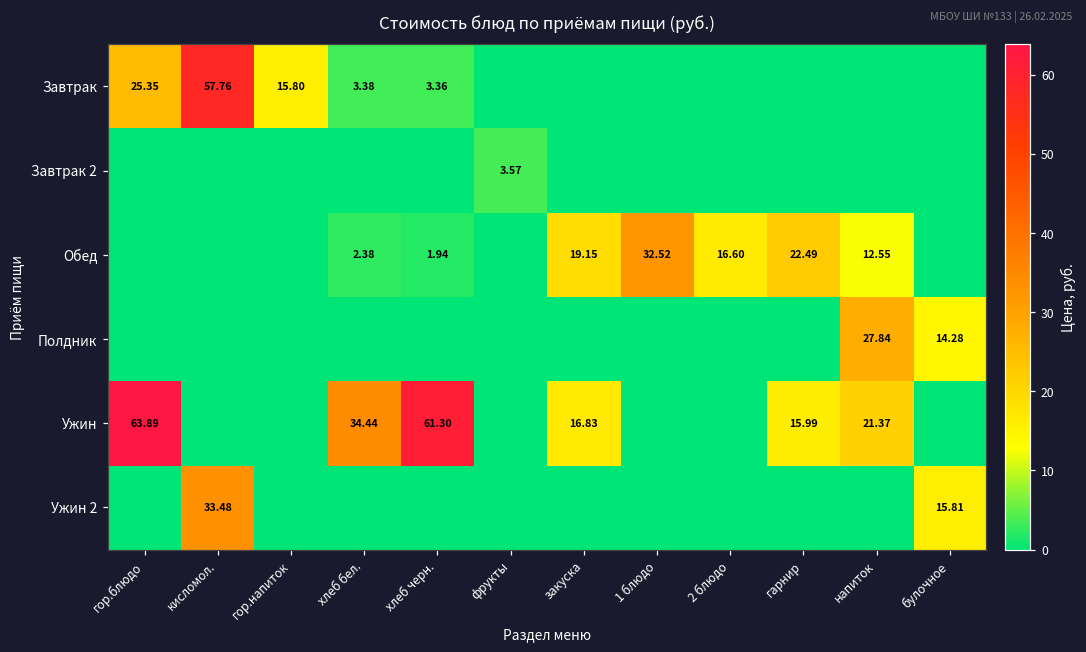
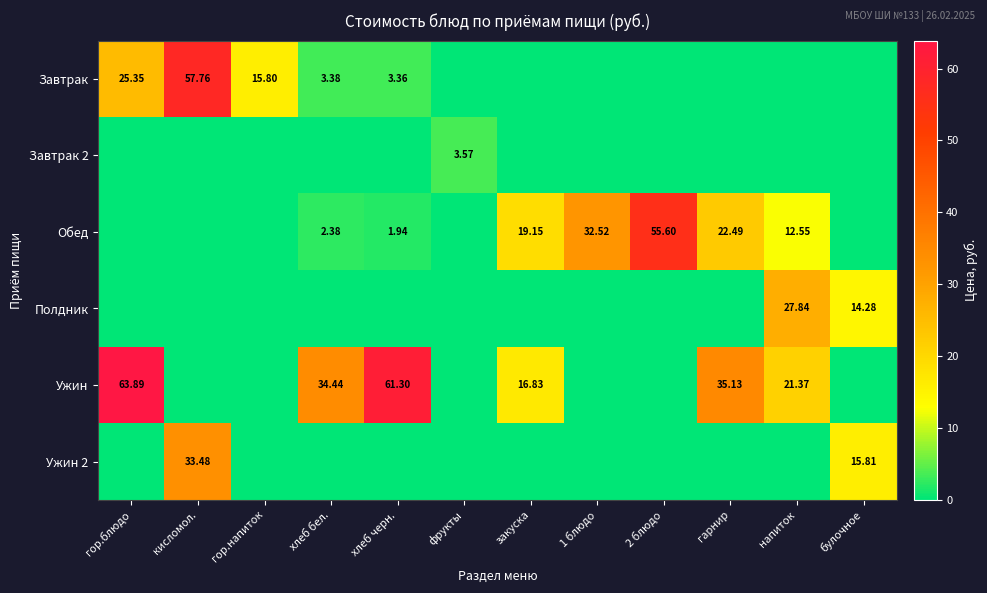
Обед, 2 блюдо: 16.60 -> 55.60
Ужин, гарнир: 15.99 -> 35.13
